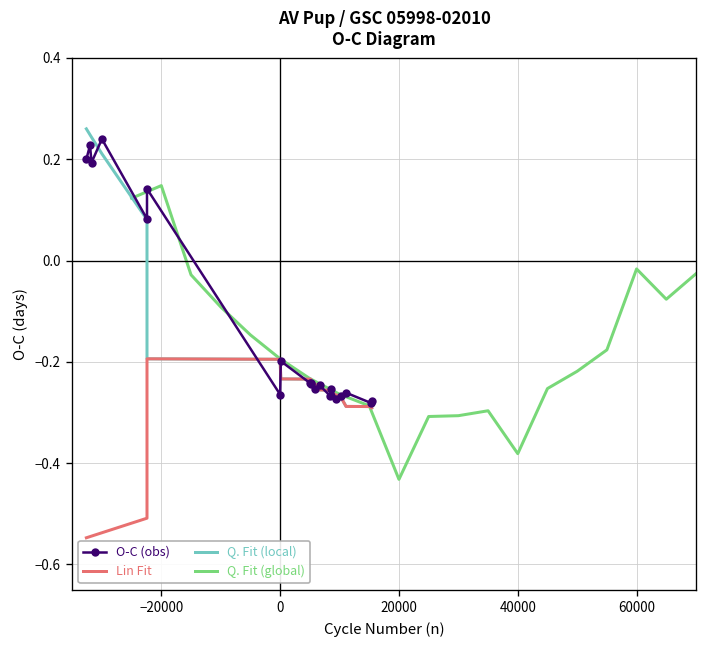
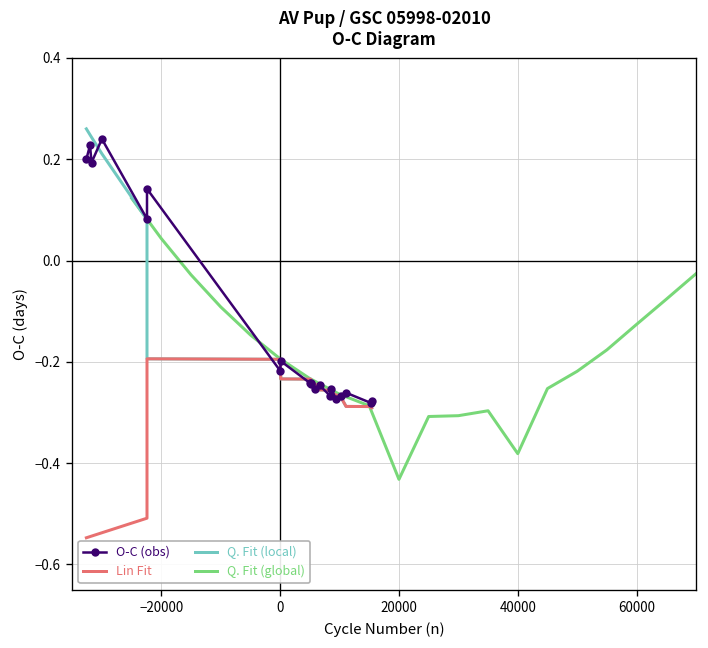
Q. Fit (global), −20000: 0.15 -> 0.04
O-C (obs), 0: -0.26 -> -0.22
Q. Fit (global), 60000: -0.02 -> -0.13
